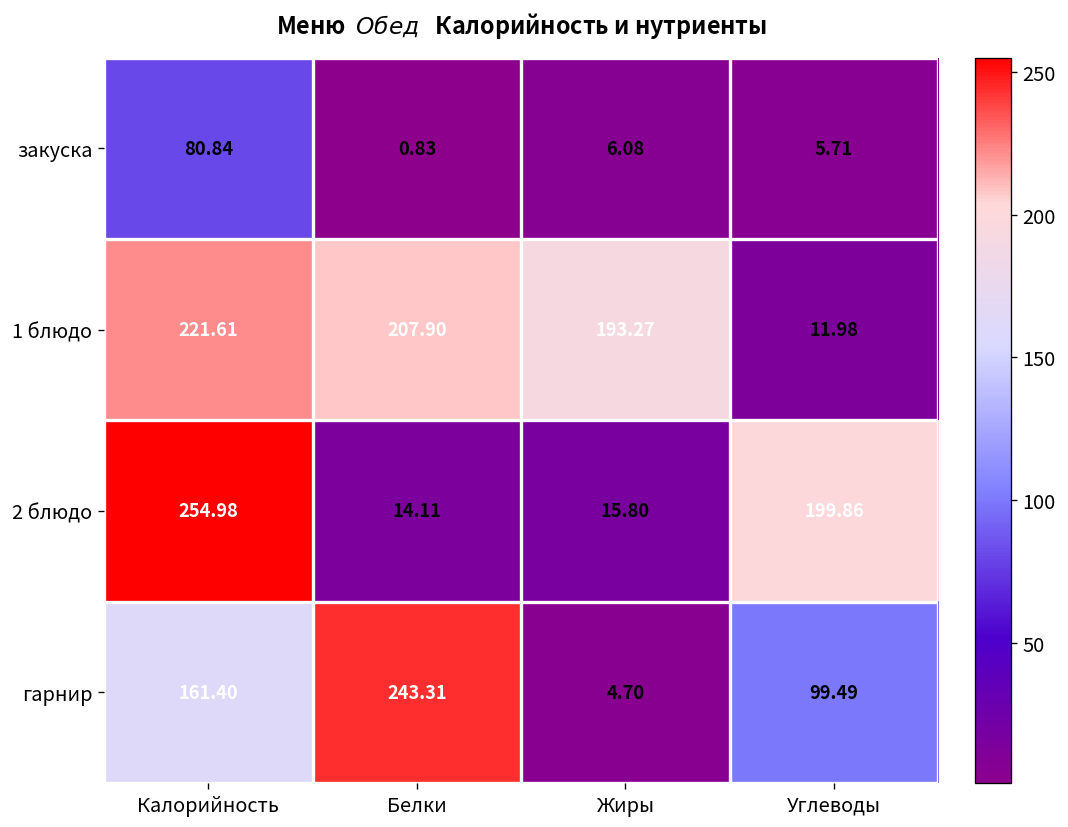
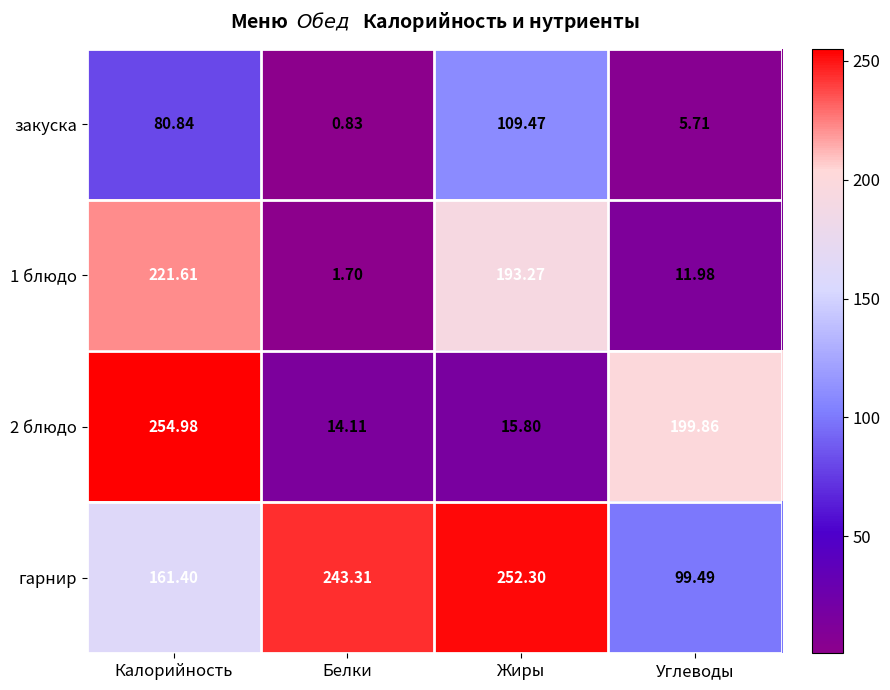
закуска, Жиры: 6.08 -> 109.47
1 блюдо, Белки: 207.90 -> 1.70
гарнир, Жиры: 4.70 -> 252.30
